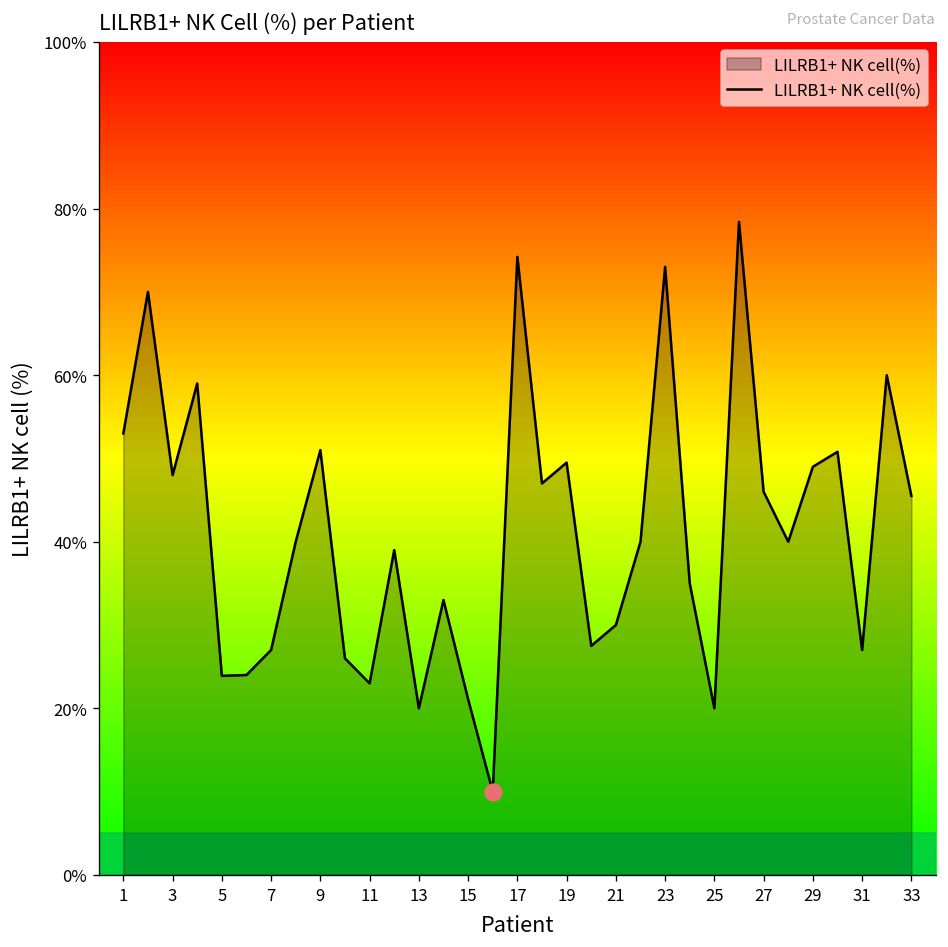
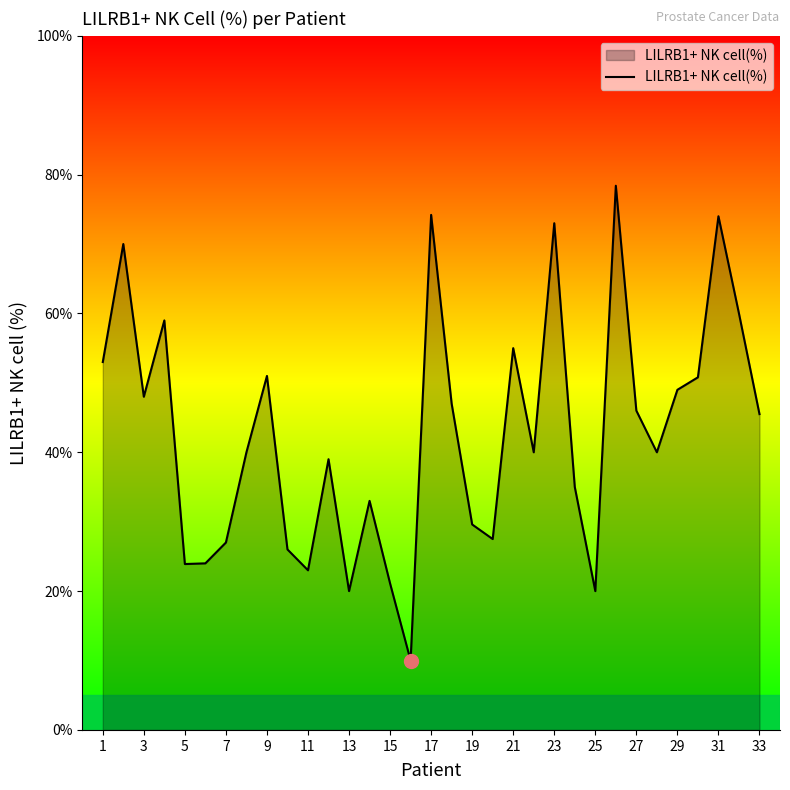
LILRB1+ NK cell(%), 19: 50% -> 30%
LILRB1+ NK cell(%), 21: 30% -> 55%
LILRB1+ NK cell(%), 31: 27% -> 74%
